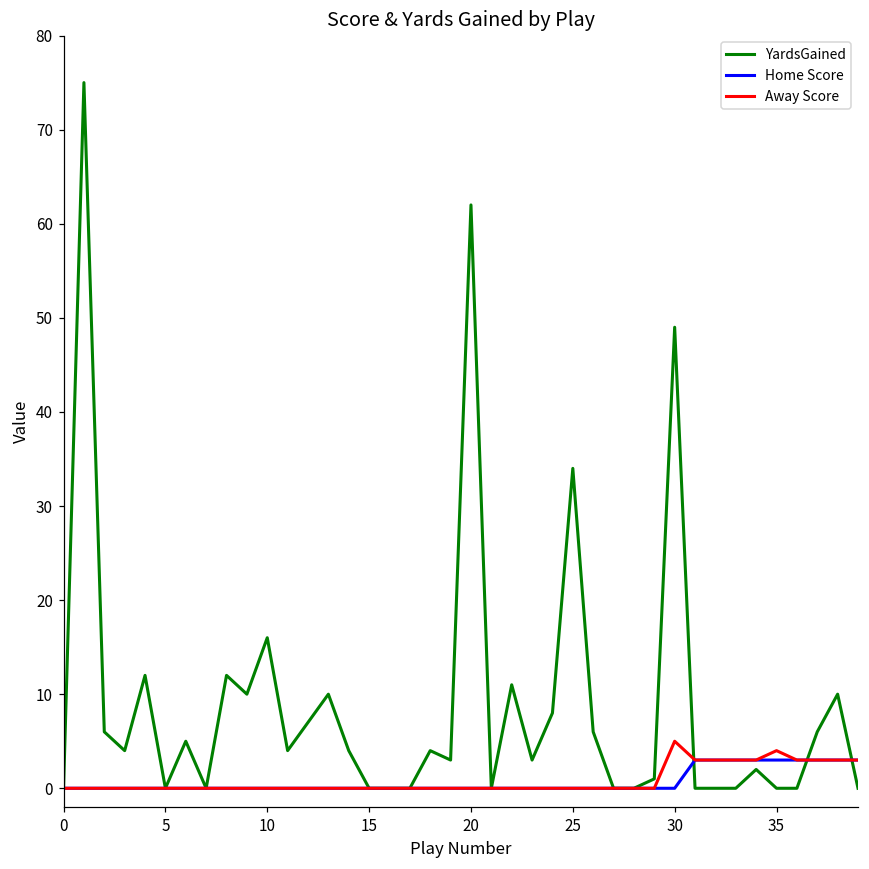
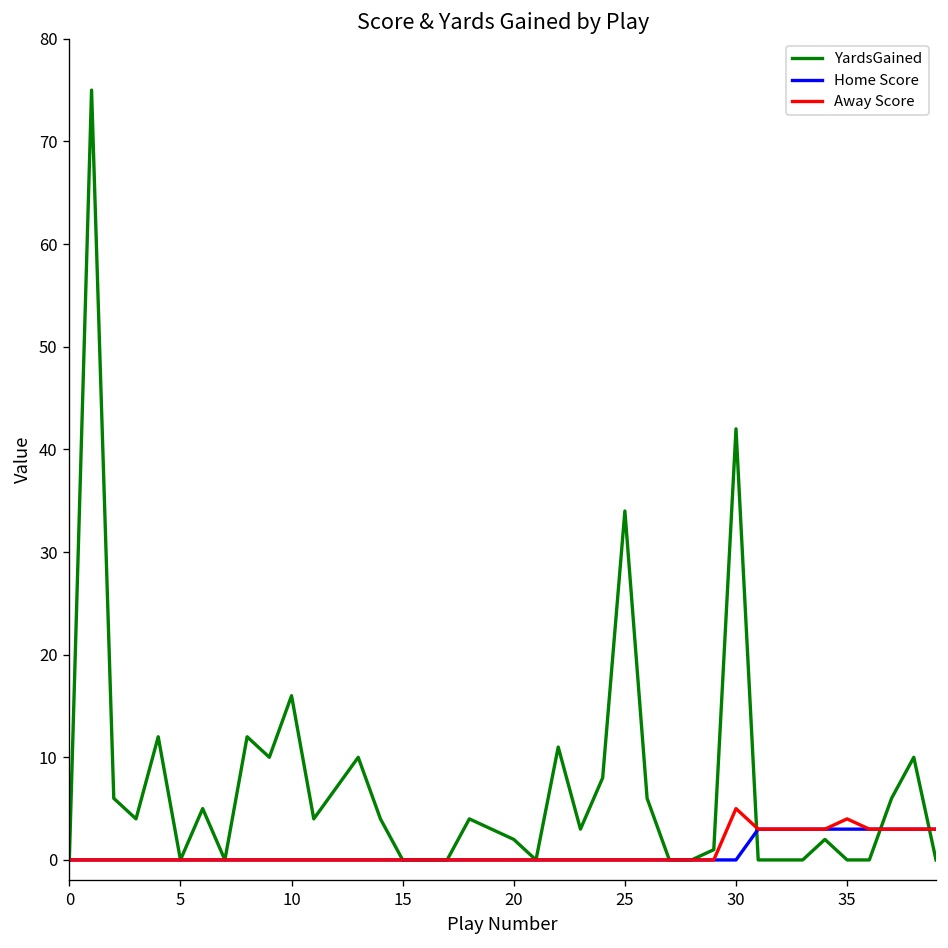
YardsGained, 20: 62 -> 2
YardsGained, 30: 49 -> 42
